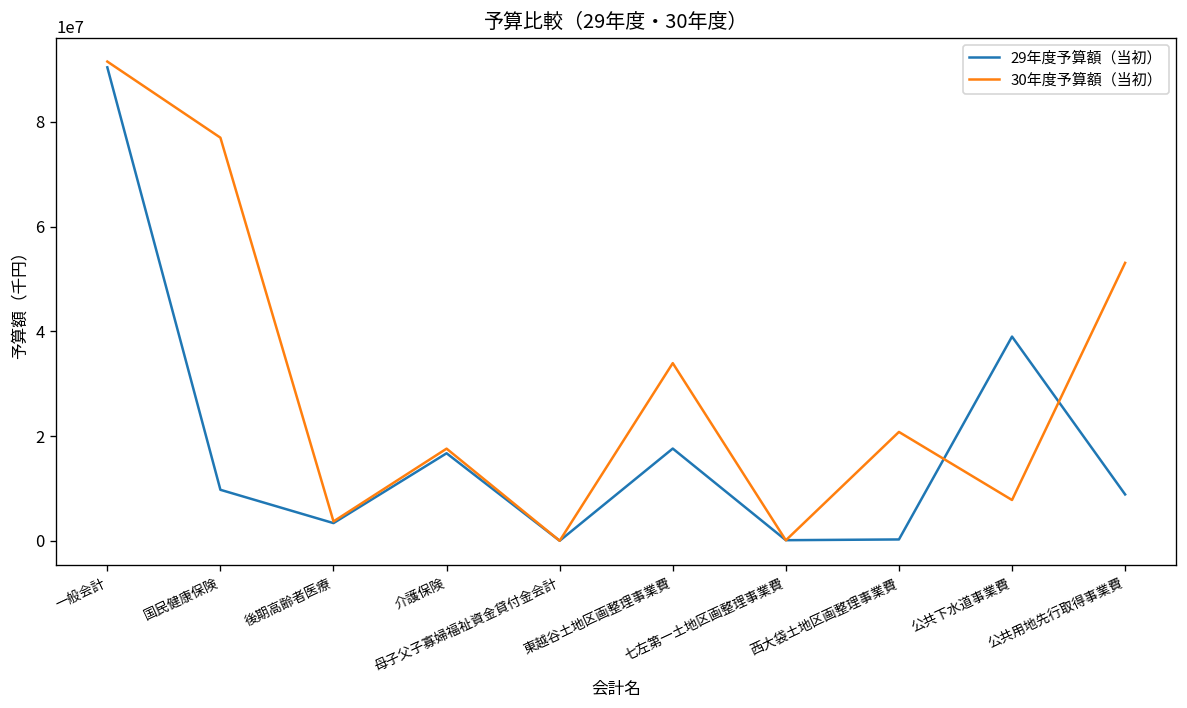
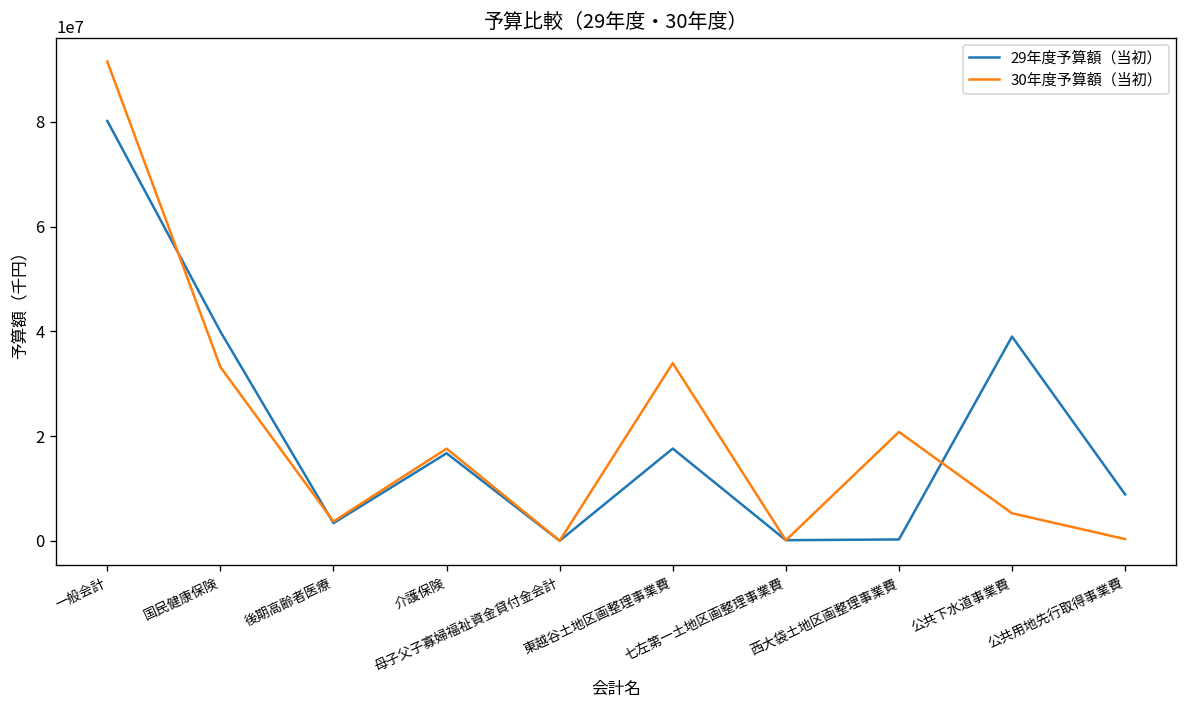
29年度予算額（当初）, 一般会計: 90000000 -> 80000000
29年度予算額（当初）, 国民健康保険: 10000000 -> 40000000
30年度予算額（当初）, 国民健康保険: 77000000 -> 33000000
30年度予算額（当初）, 公共下水道事業費: 8000000 -> 5000000
30年度予算額（当初）, 公共用地先行取得事業費: 53000000 -> 0
